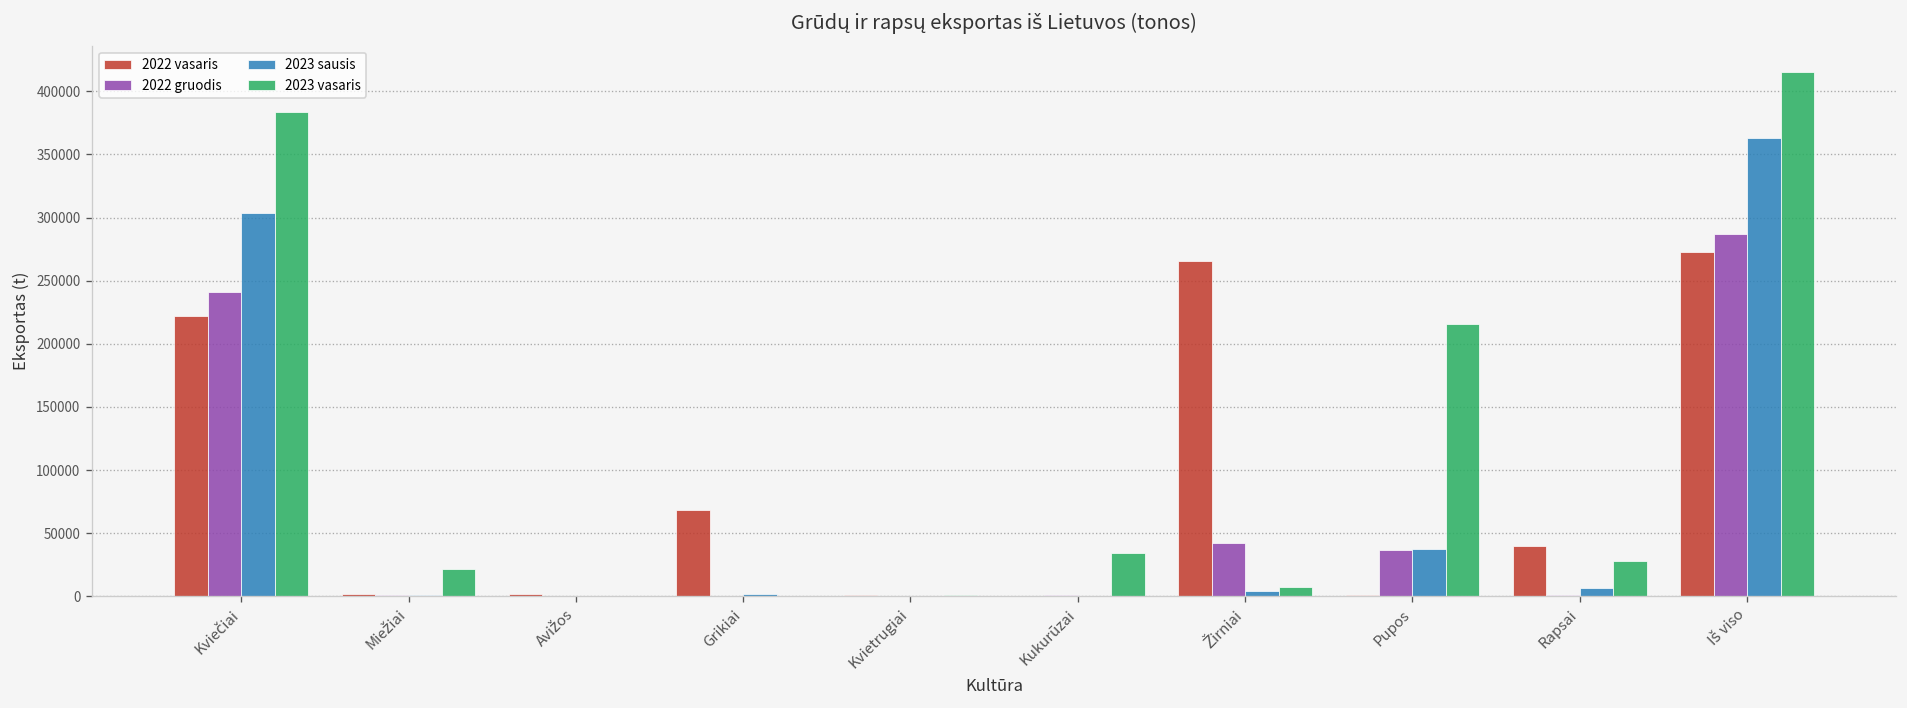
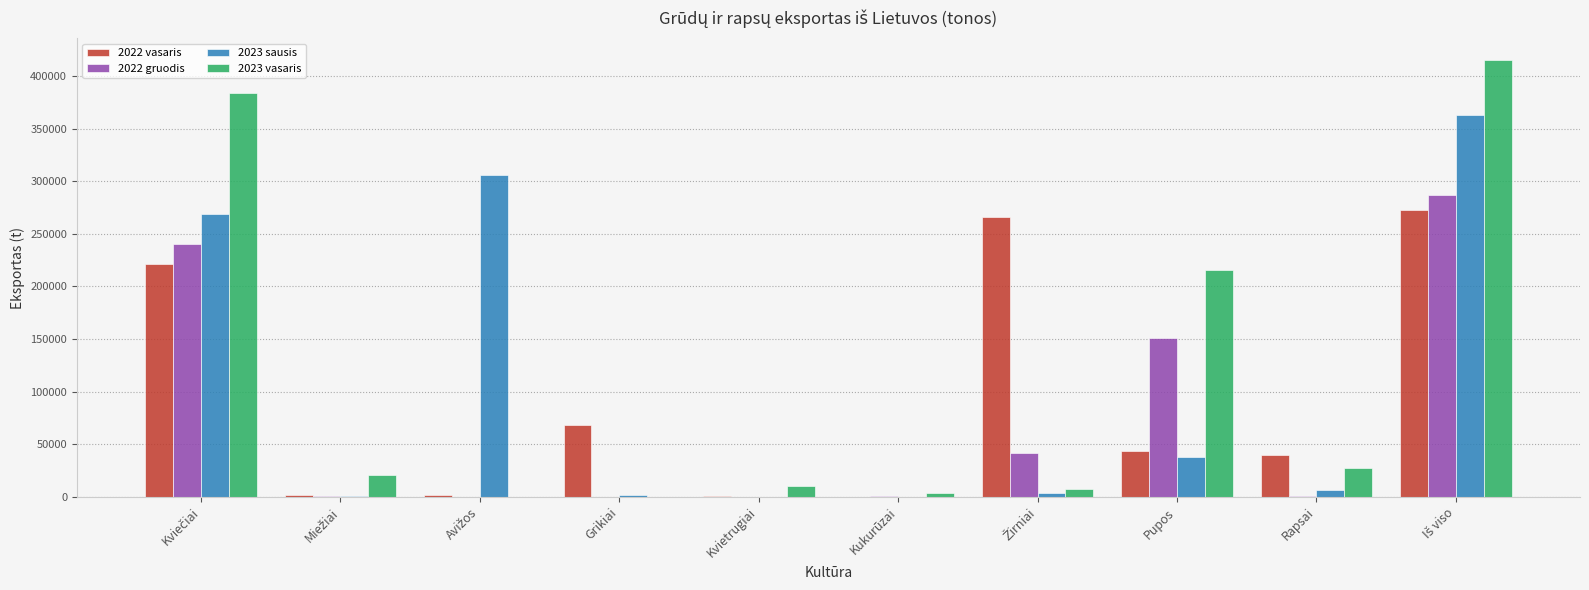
2023 sausis, Kviečiai: 304000 -> 269000
2023 sausis, Avižos: 0 -> 306000
2023 vasaris, Kvietrugiai: 1000 -> 11000
2023 vasaris, Kukurūzai: 34000 -> 4000
2022 vasaris, Pupos: 1000 -> 44000
2022 gruodis, Pupos: 37000 -> 151000
